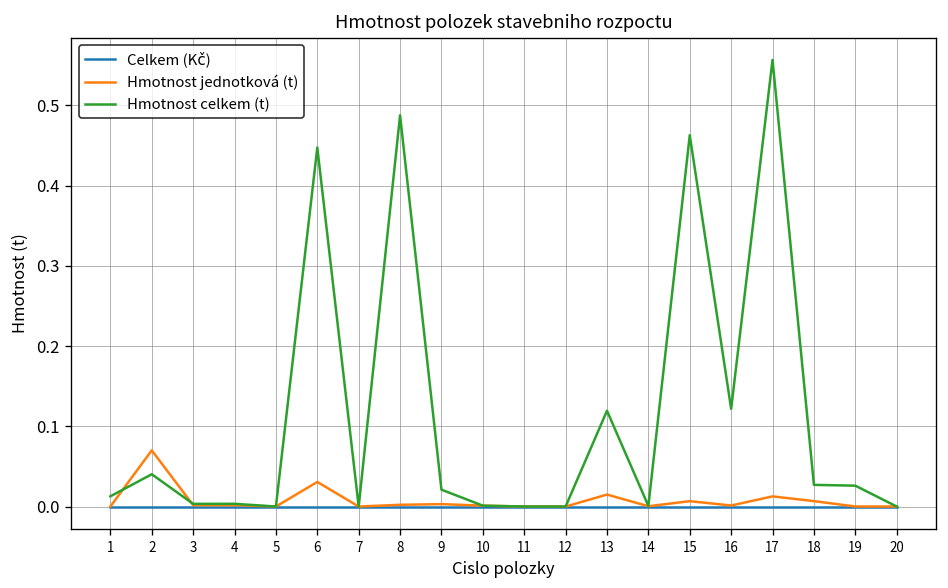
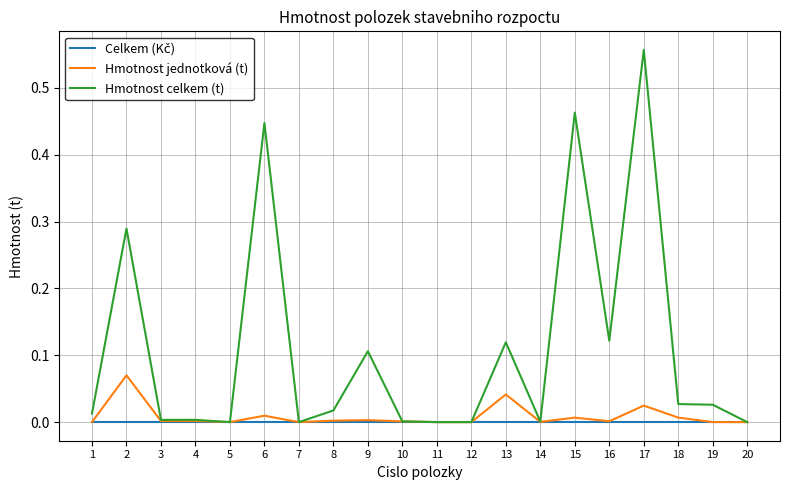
Hmotnost celkem (t), 2: 0.04 -> 0.29
Hmotnost jednotková (t), 6: 0.03 -> 0.01
Hmotnost celkem (t), 8: 0.49 -> 0.02
Hmotnost celkem (t), 9: 0.02 -> 0.11
Hmotnost jednotková (t), 13: 0.01 -> 0.04
Hmotnost jednotková (t), 17: 0.01 -> 0.02
